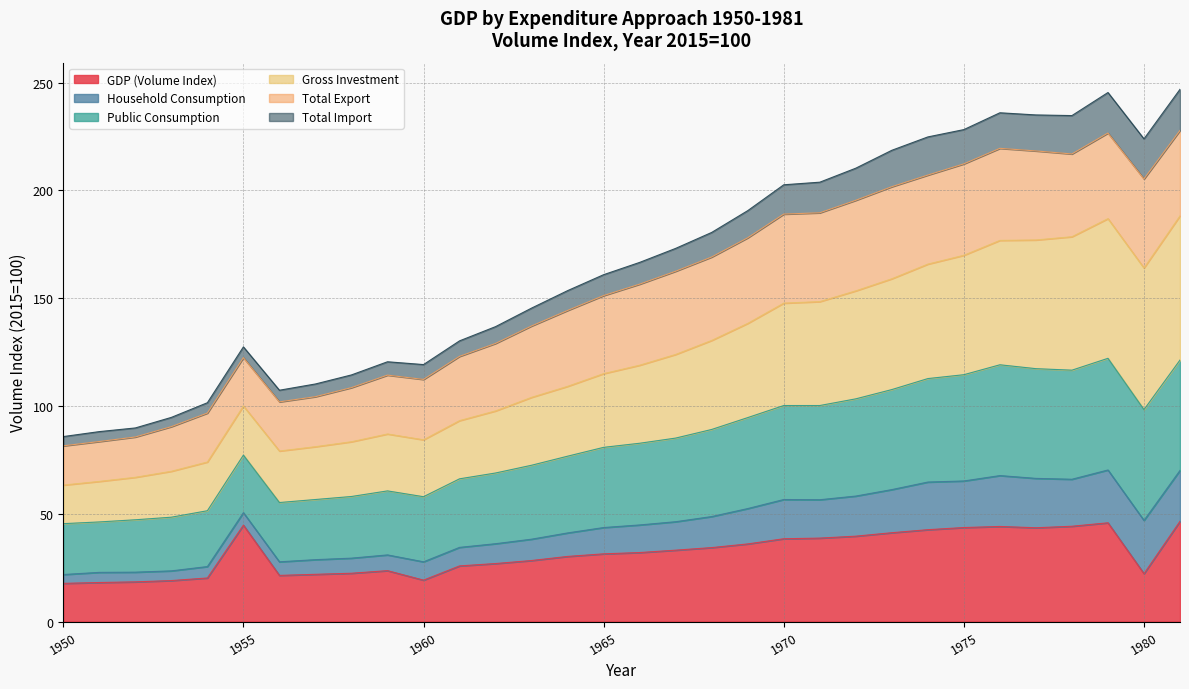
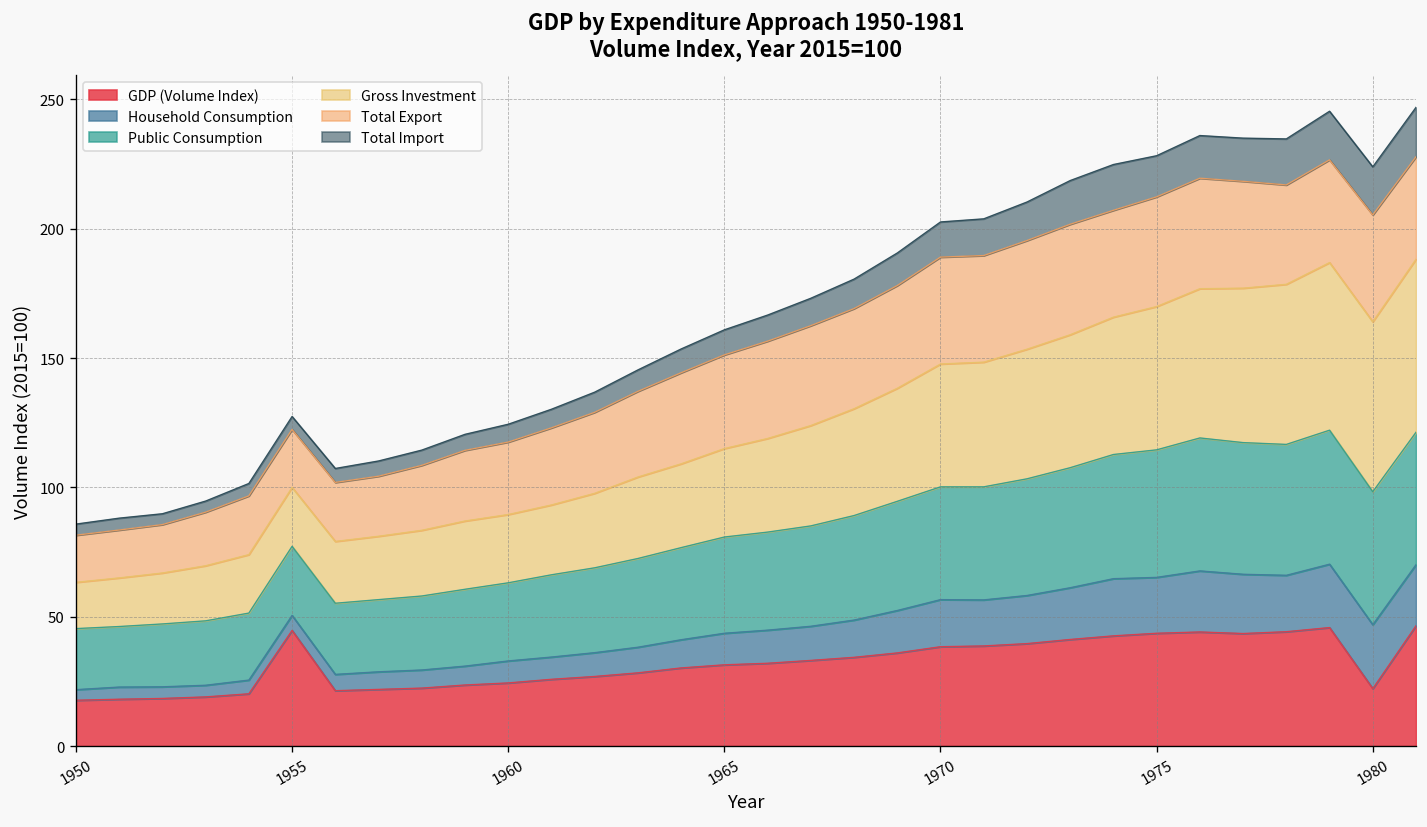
GDP (Volume Index), 1960: 19 -> 24
